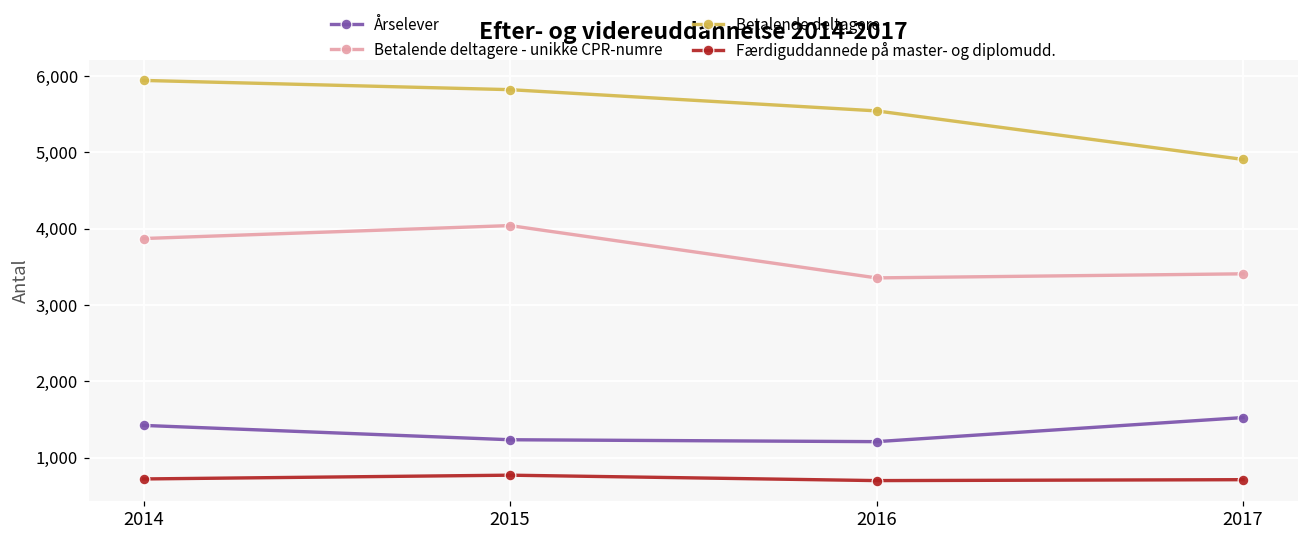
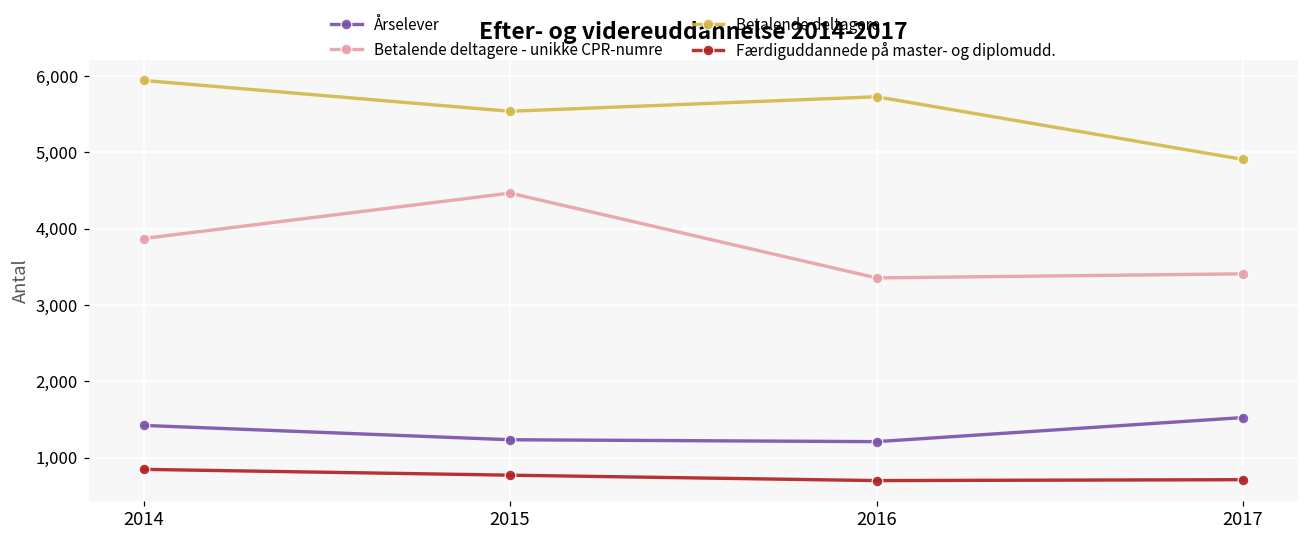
Færdiguddannede på master- og diplomudd., 2014: 700 -> 800
Betalende deltagere - unikke CPR-numre, 2015: 4,000 -> 4,500
Betalende deltagere, 2015: 5,800 -> 5,500
Betalende deltagere, 2016: 5,500 -> 5,700
